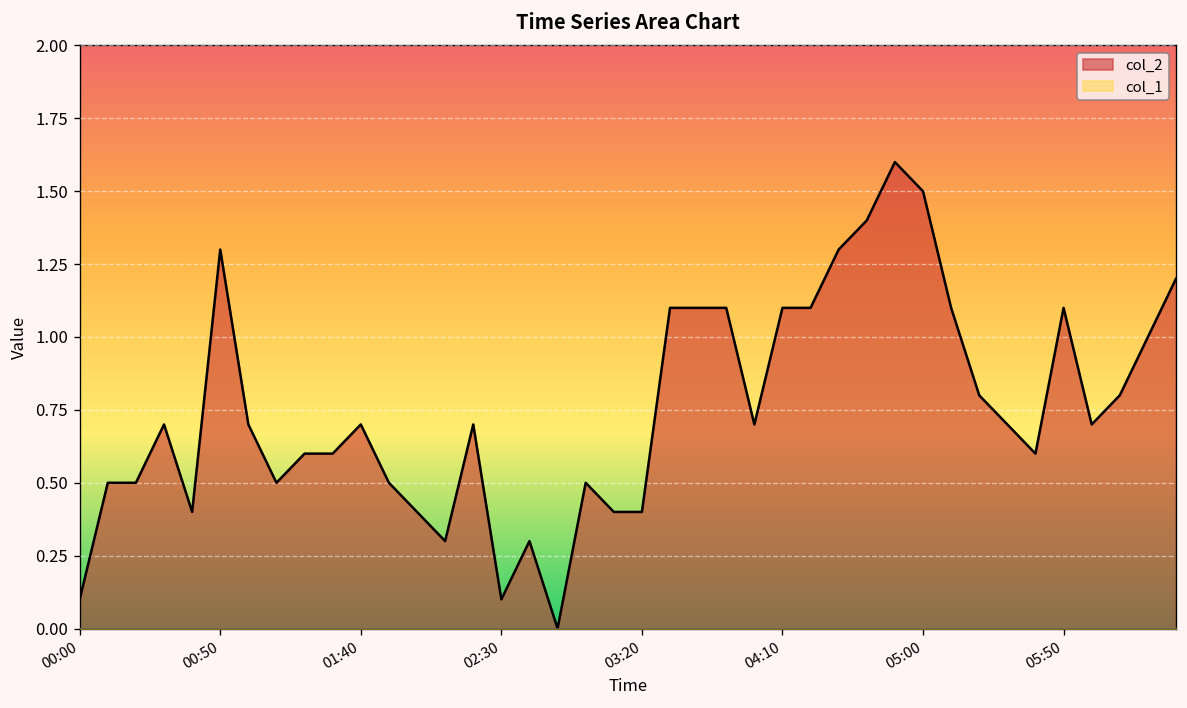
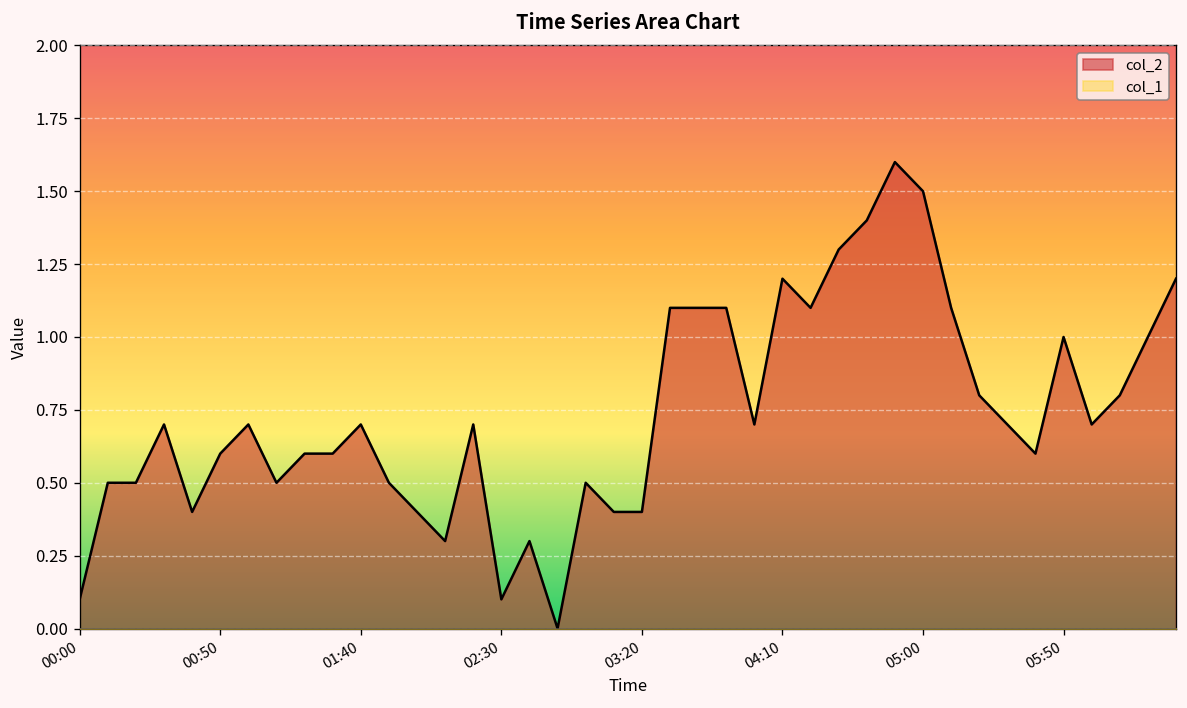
col_2, 00:50: 1.3 -> 0.6
col_2, 04:10: 1.1 -> 1.2
col_2, 05:50: 1.1 -> 1.0
